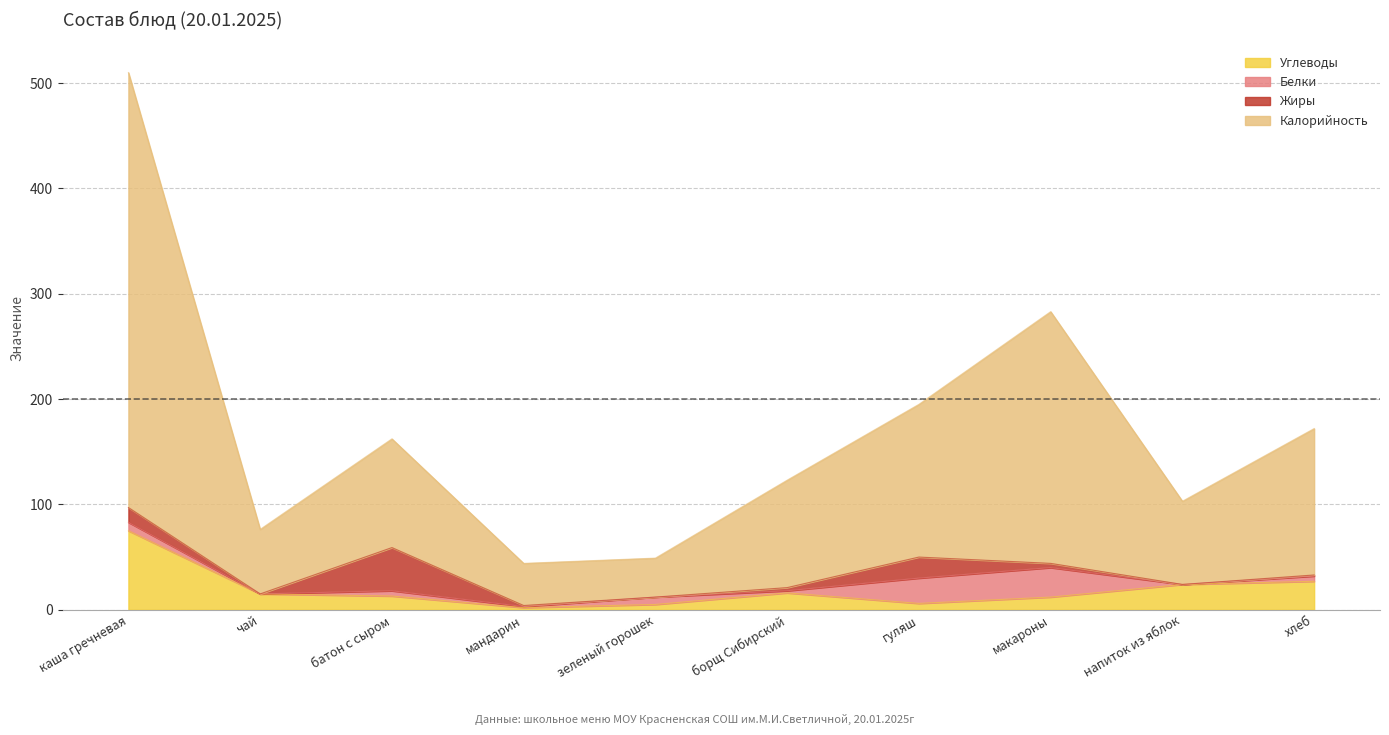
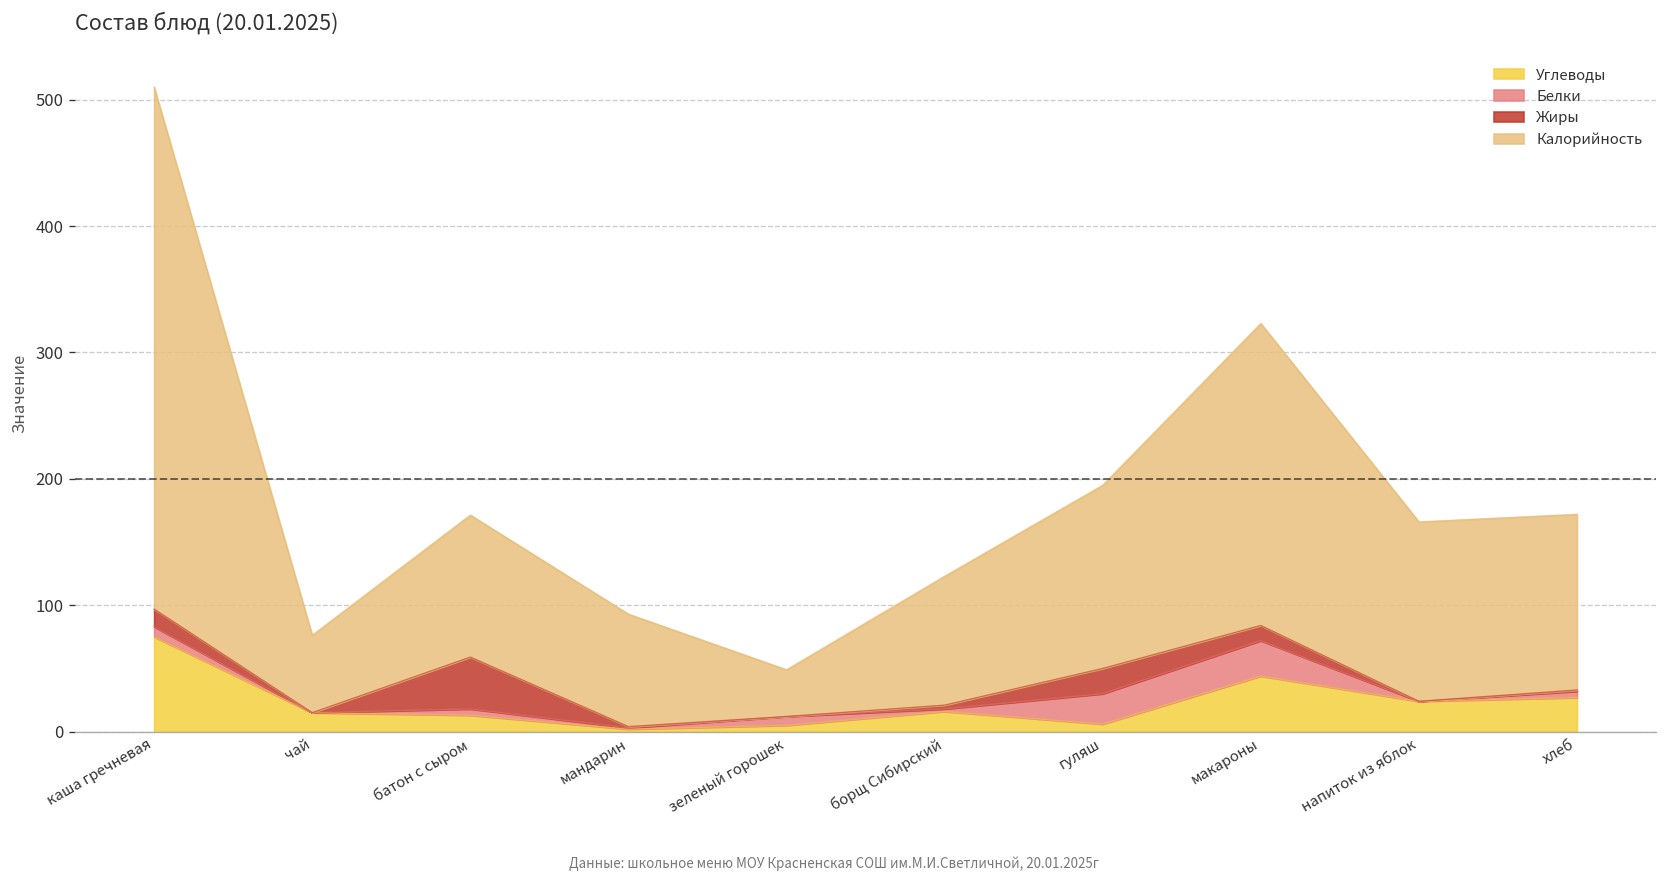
Калорийность, батон с сыром: 103 -> 112
Калорийность, мандарин: 40 -> 89
Углеводы, макароны: 12 -> 44
Жиры, макароны: 4 -> 12
Калорийность, напиток из яблок: 79 -> 142
